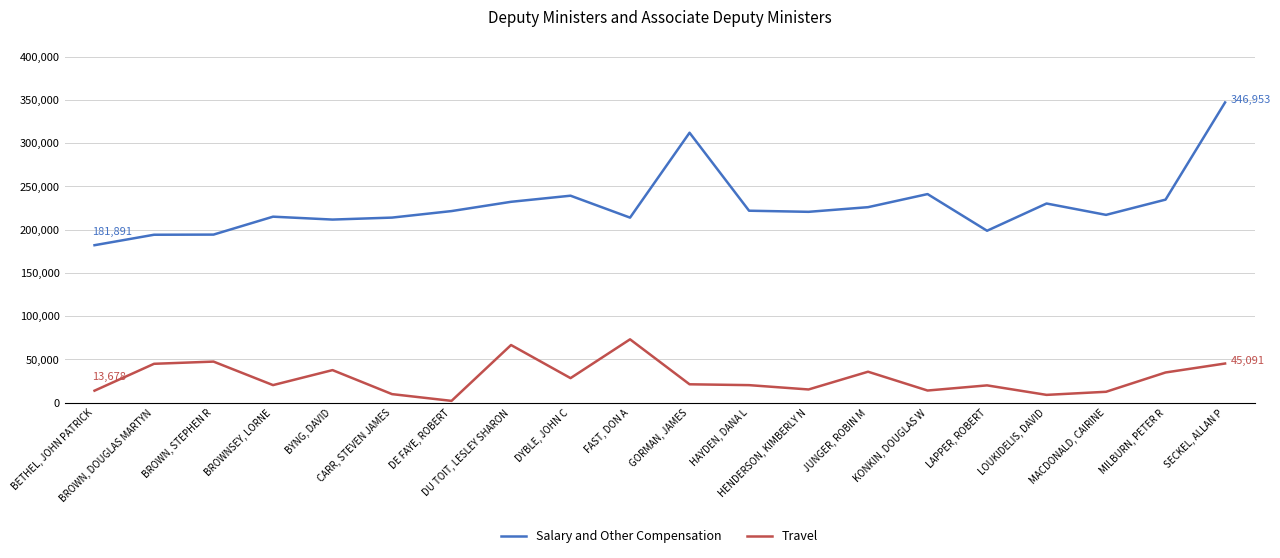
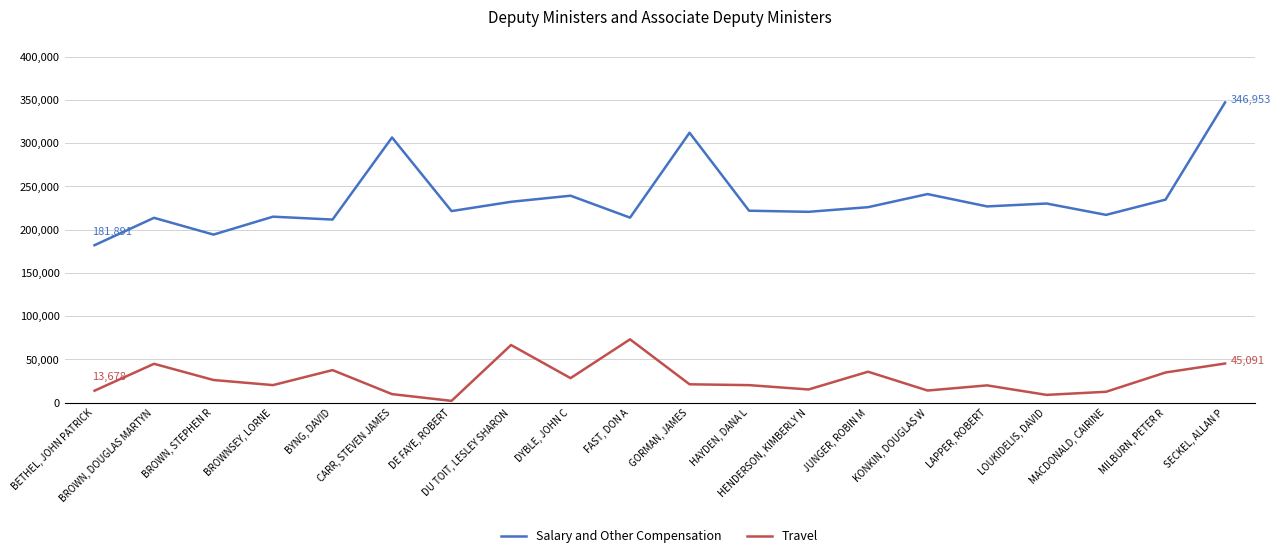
Salary and Other Compensation, BROWN, DOUGLAS MARTYN: 190,000 -> 210,000
Travel, BROWN, STEPHEN R: 50,000 -> 30,000
Salary and Other Compensation, CARR, STEVEN JAMES: 210,000 -> 310,000
Salary and Other Compensation, LAPPER, ROBERT: 200,000 -> 230,000
